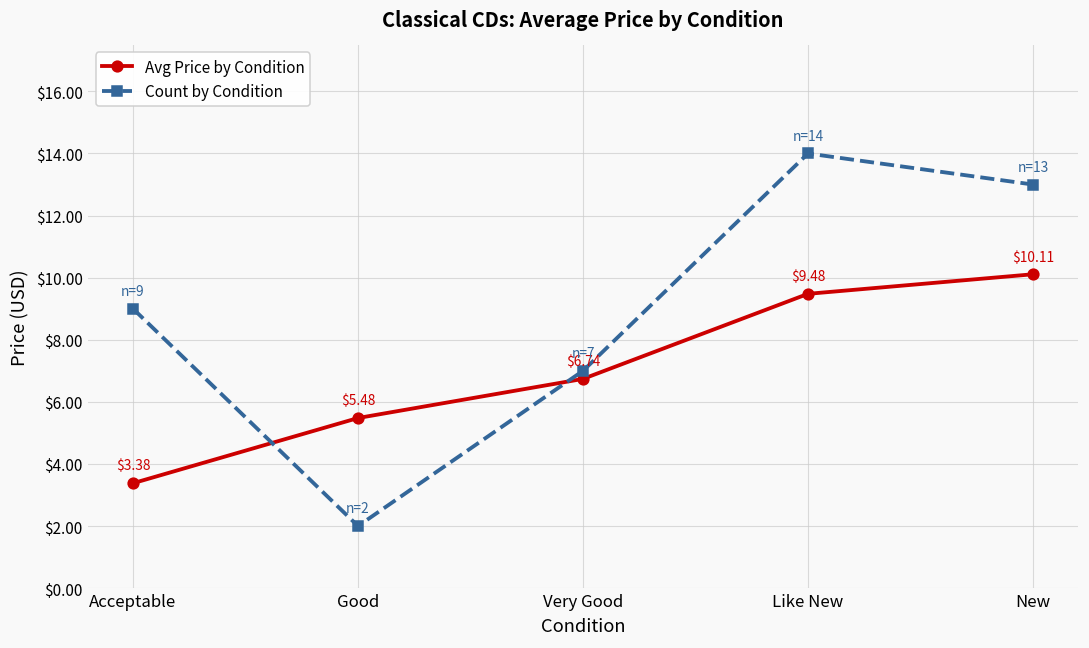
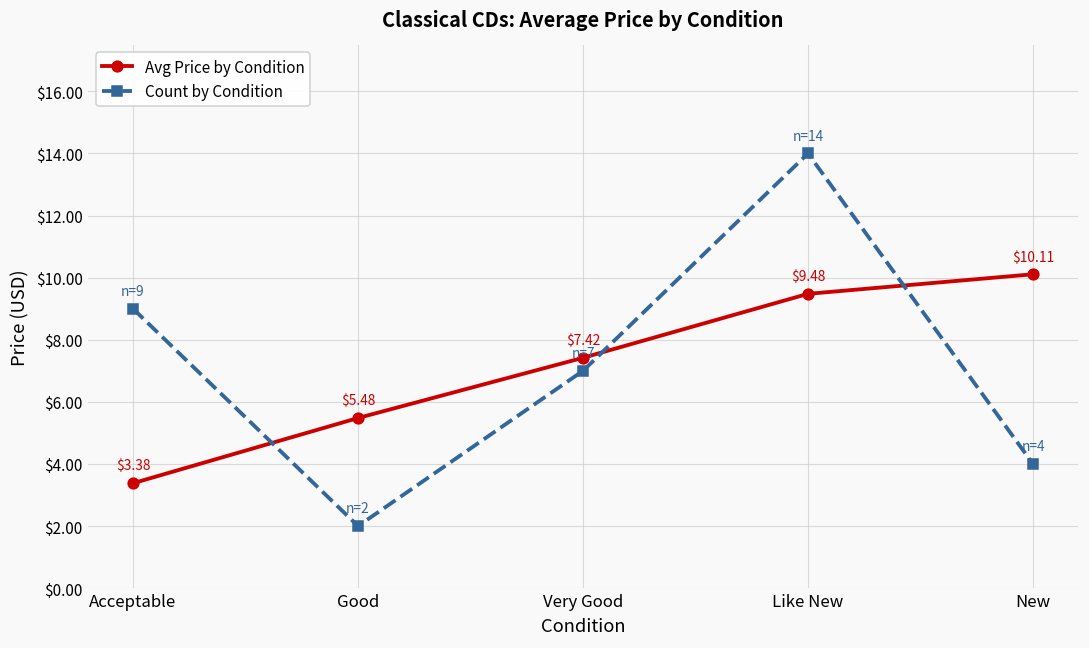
Avg Price by Condition, Very Good: $6.74 -> $7.42
Count by Condition, New: 13 -> 4
